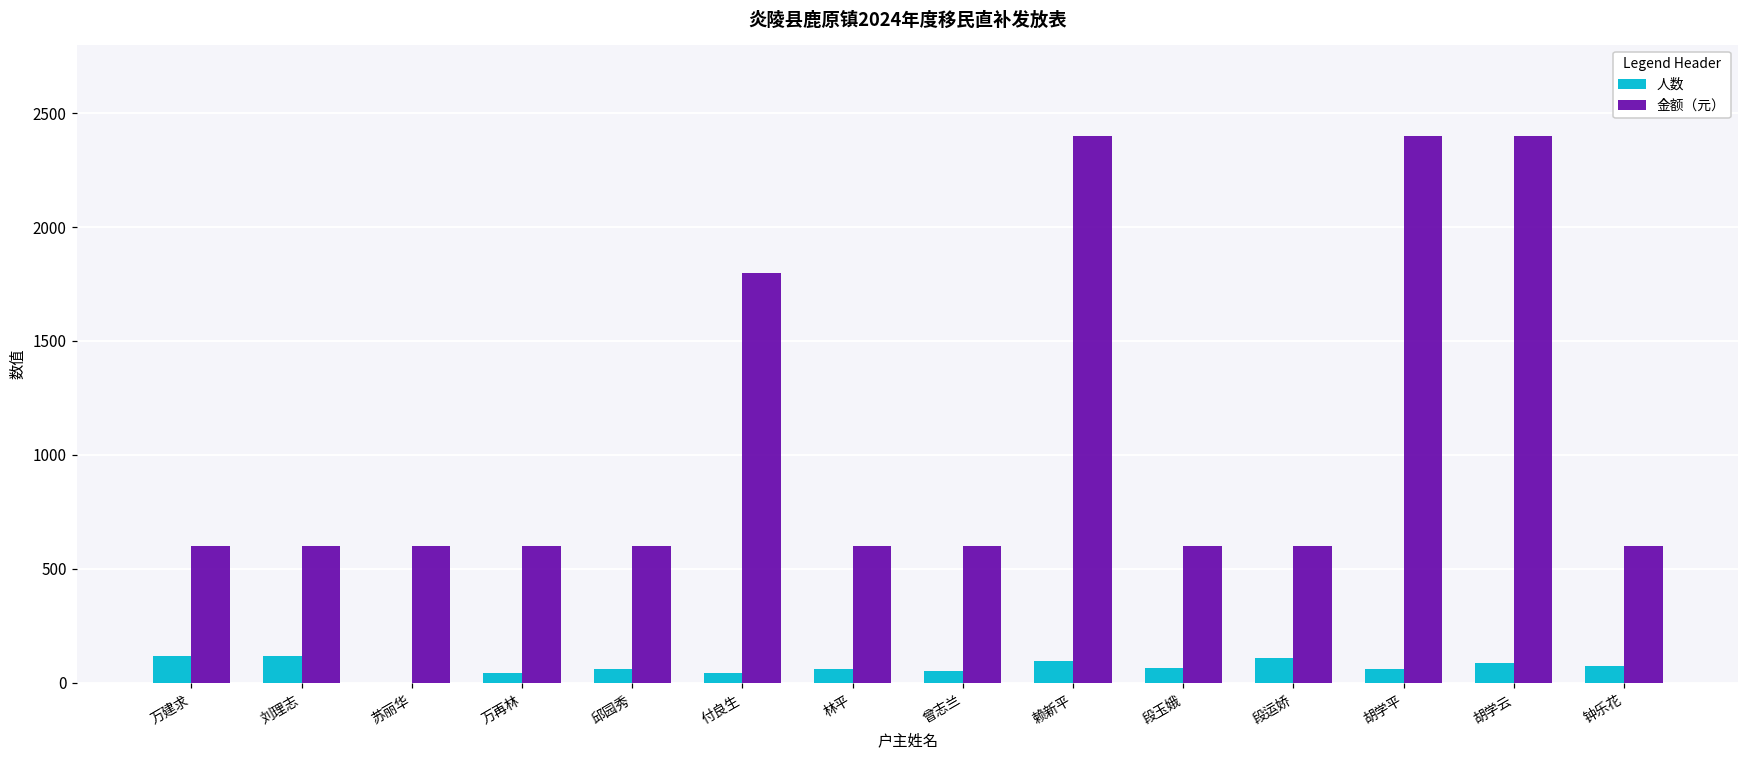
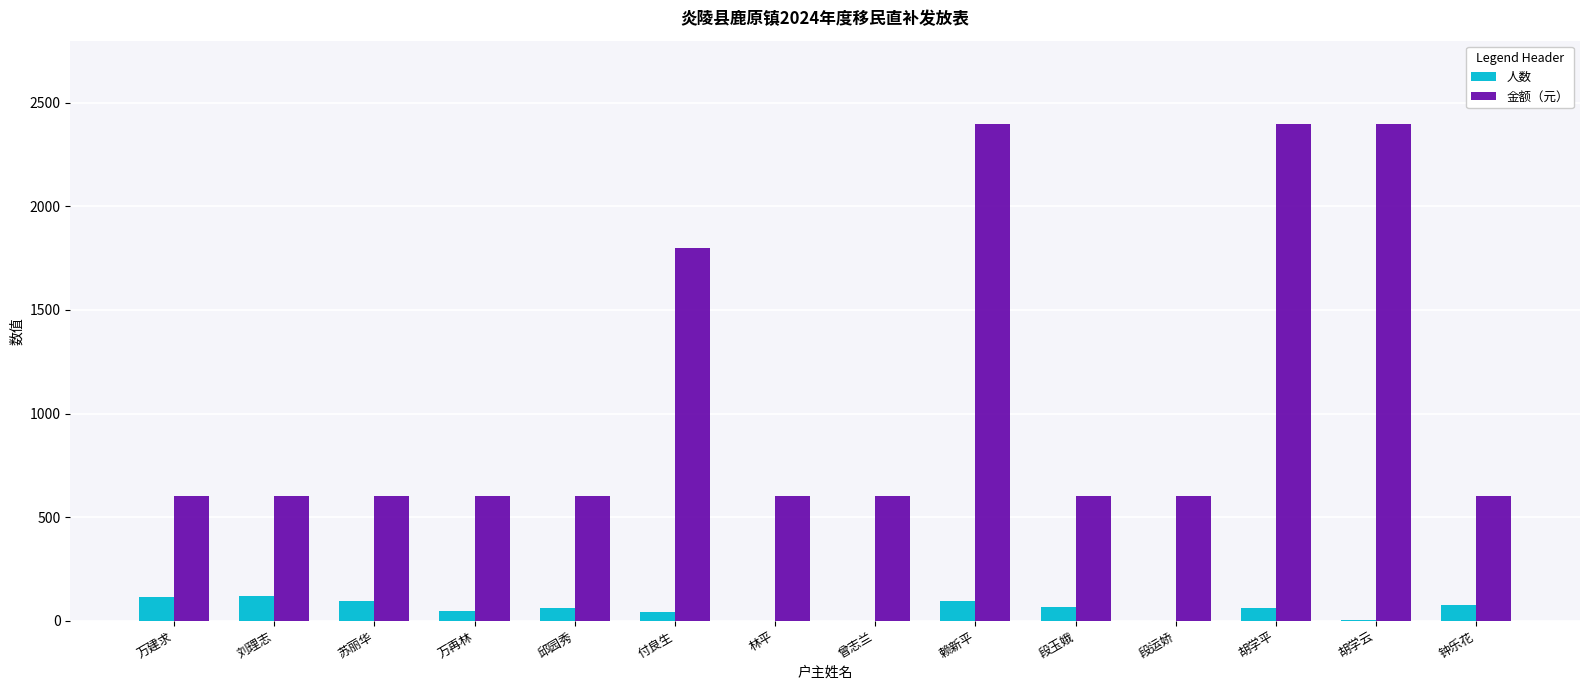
人数, 苏丽华: 0 -> 90
人数, 林平: 60 -> 0
人数, 曾志兰: 50 -> 0
人数, 段运娇: 110 -> 0
人数, 胡学云: 90 -> 0
